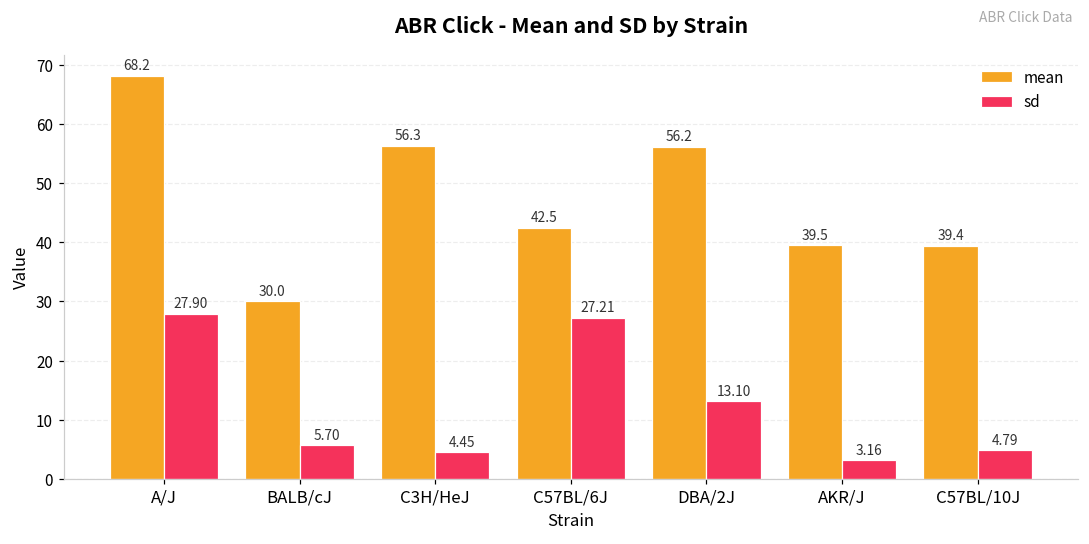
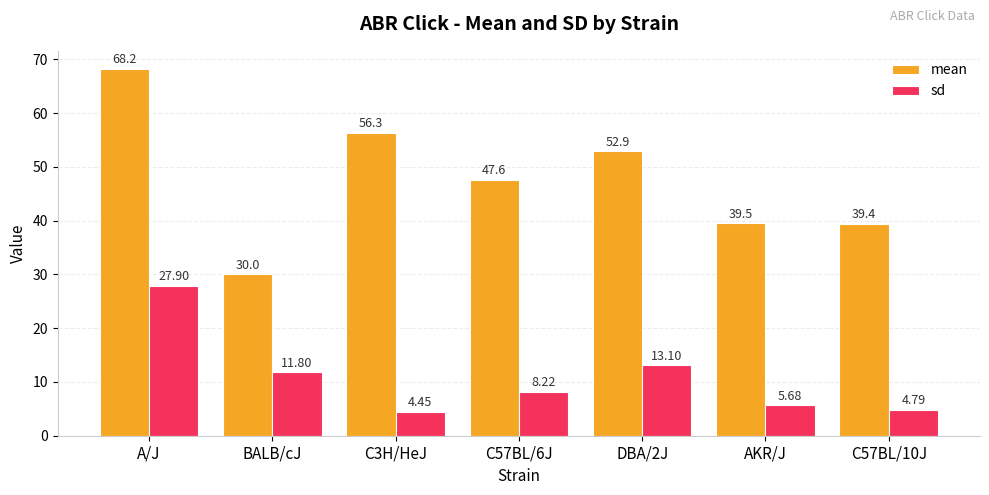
sd, BALB/cJ: 5.70 -> 11.80
mean, C57BL/6J: 42.5 -> 47.6
sd, C57BL/6J: 27.21 -> 8.22
mean, DBA/2J: 56.2 -> 52.9
sd, AKR/J: 3.16 -> 5.68
